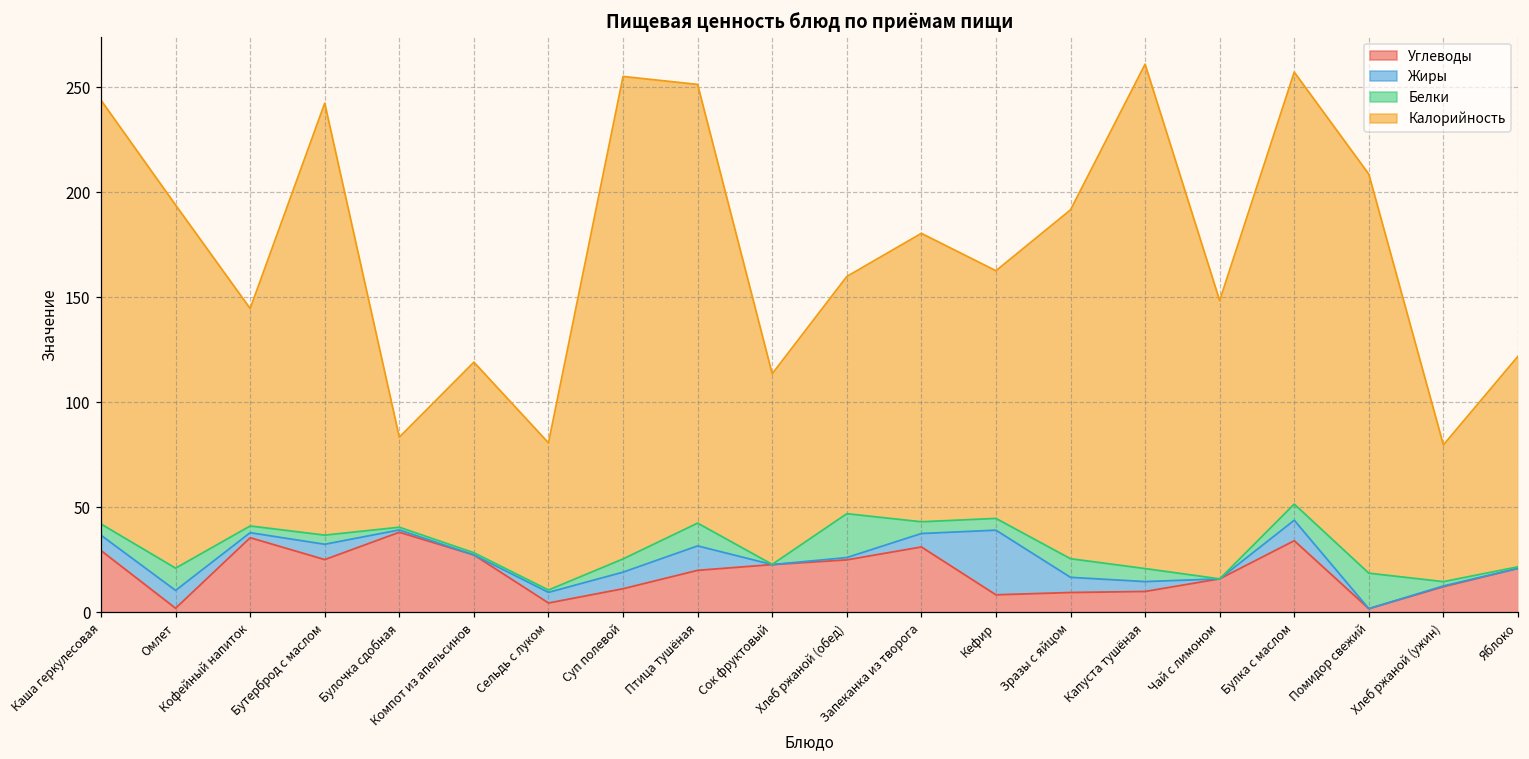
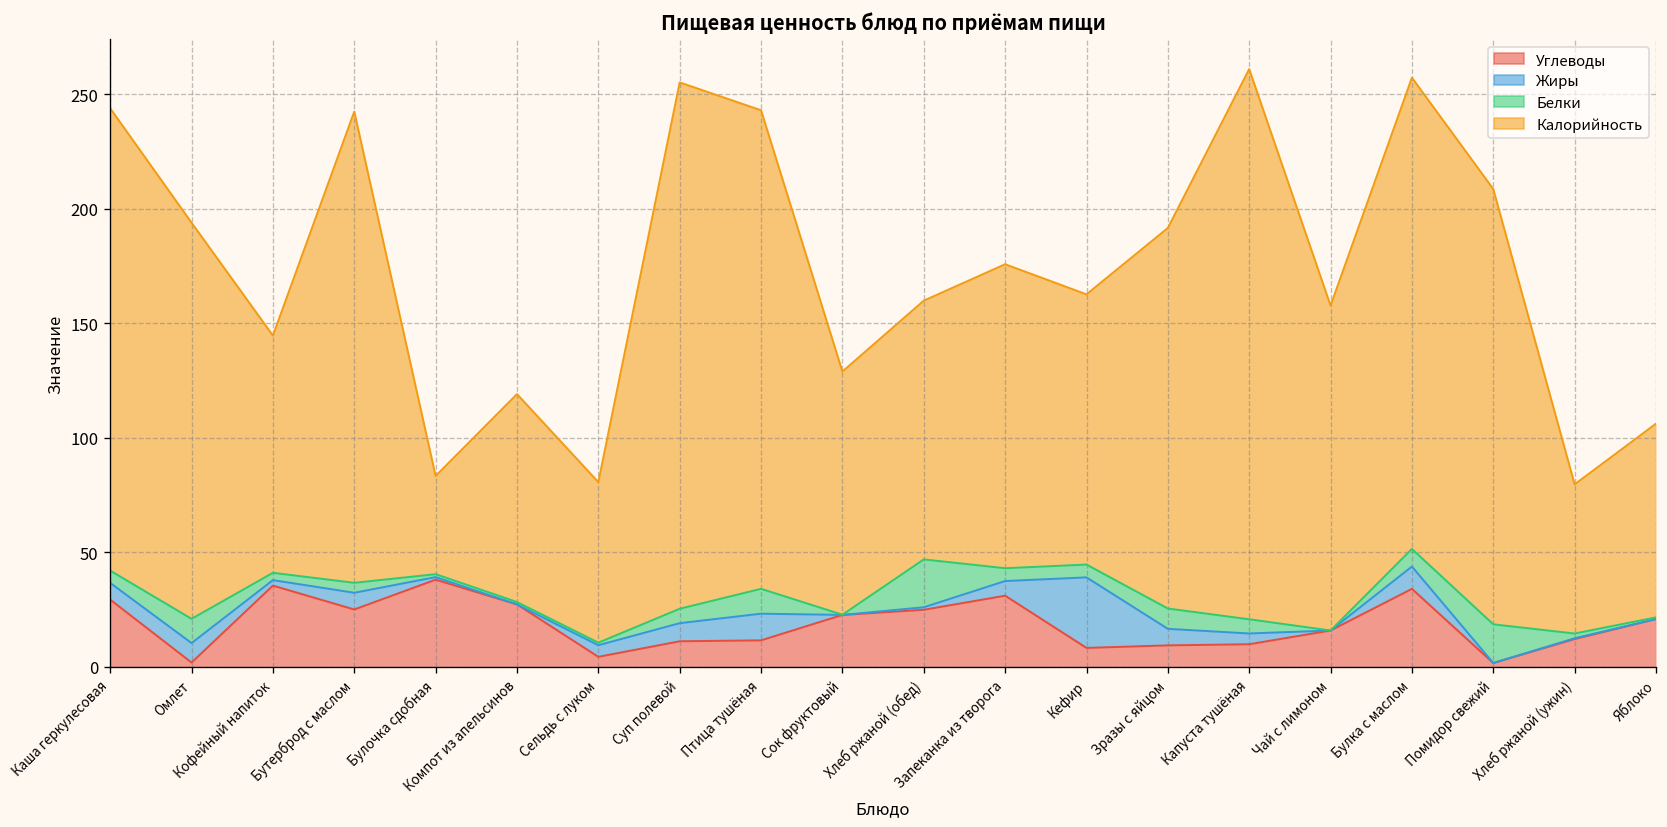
Углеводы, Птица тушёная: 20 -> 12
Калорийность, Сок фруктовый: 91 -> 106
Калорийность, Запеканка из творога: 137 -> 133
Калорийность, Чай с лимоном: 133 -> 142
Калорийность, Яблоко: 100 -> 85
